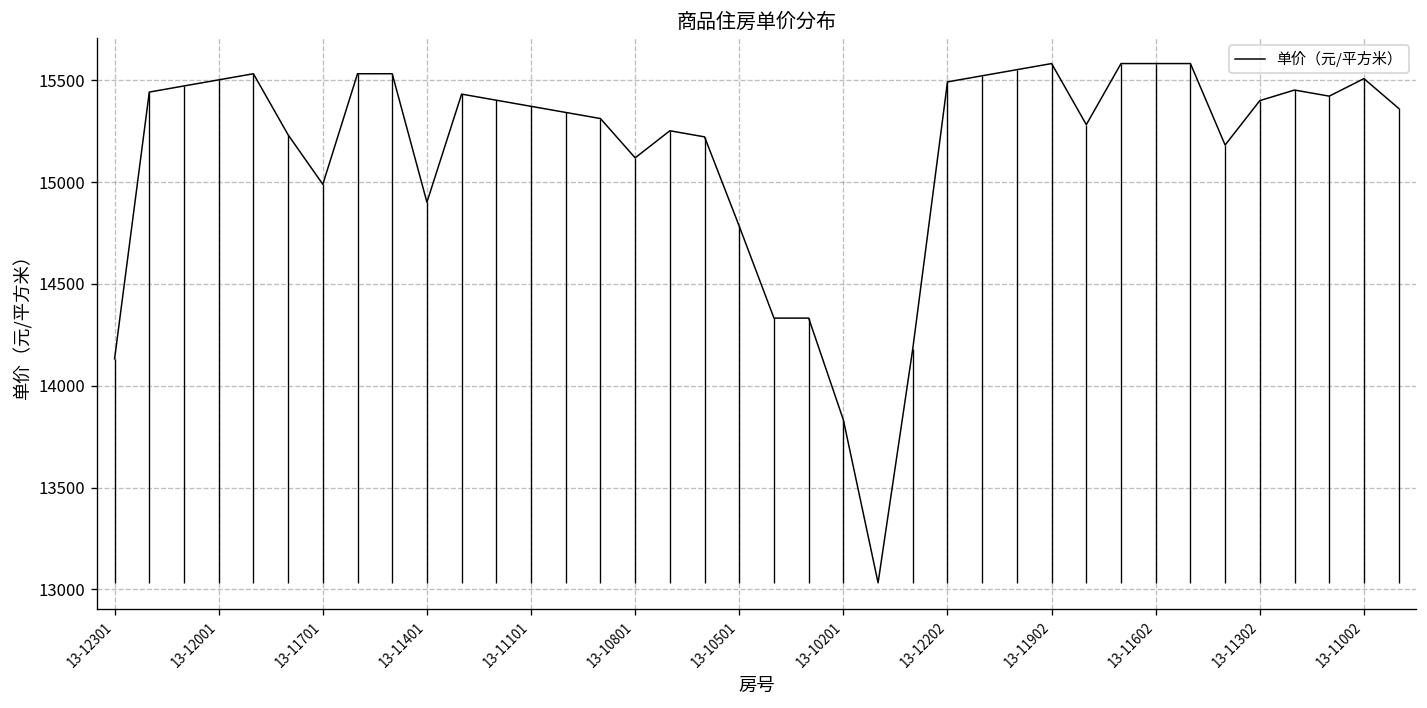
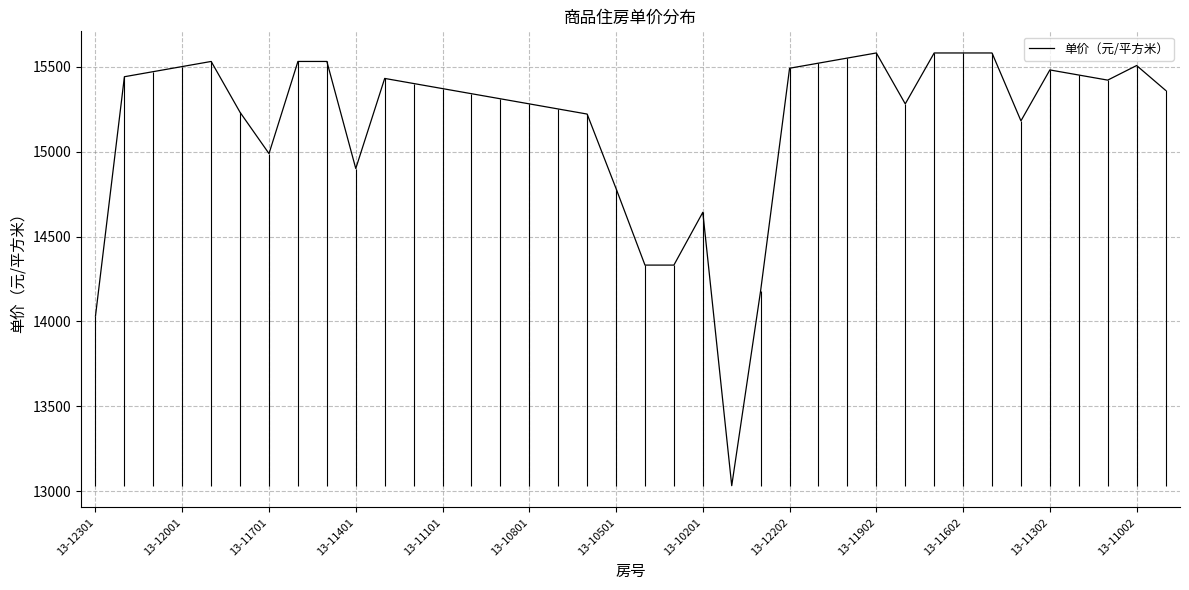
13-12301: 14130 -> 14030
13-10801: 15120 -> 15280
13-10201: 13830 -> 14640
13-11302: 15400 -> 15480
